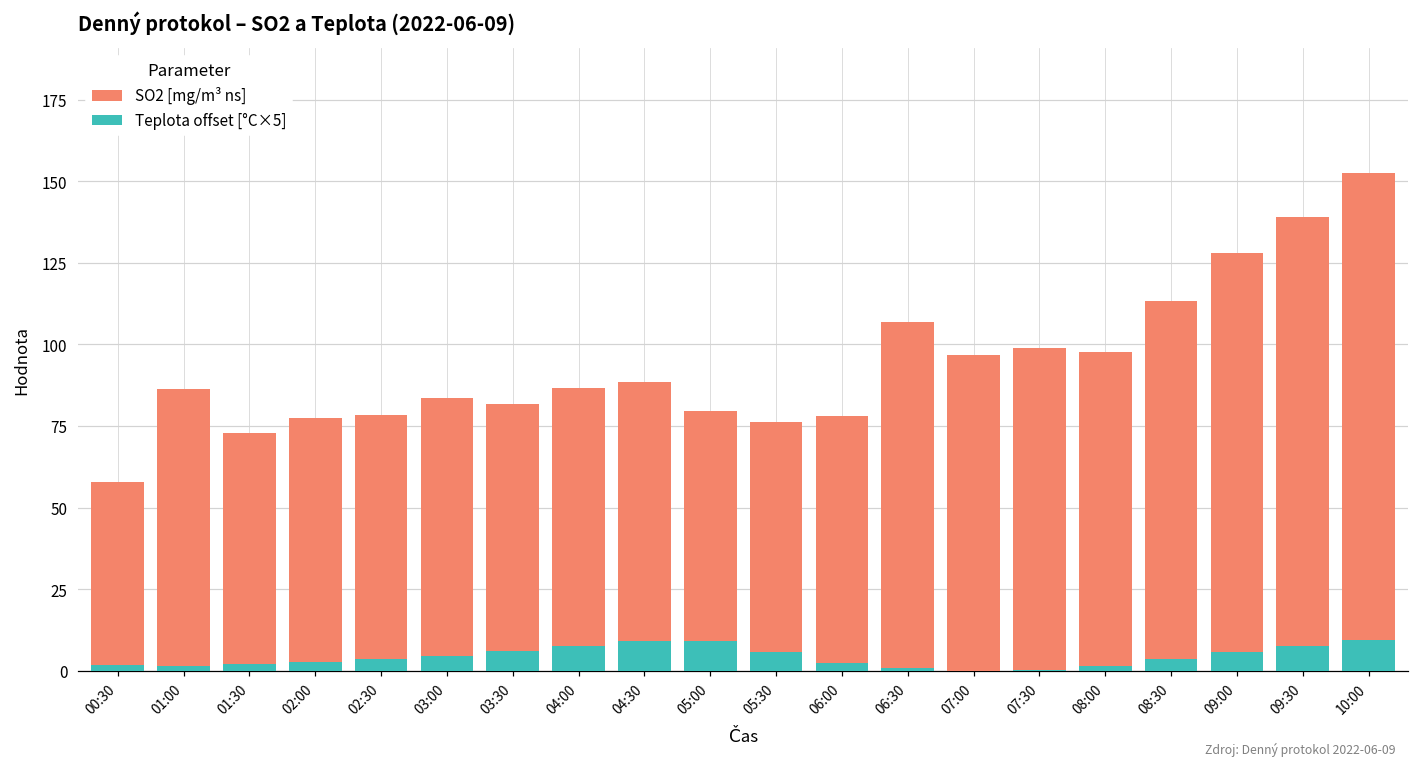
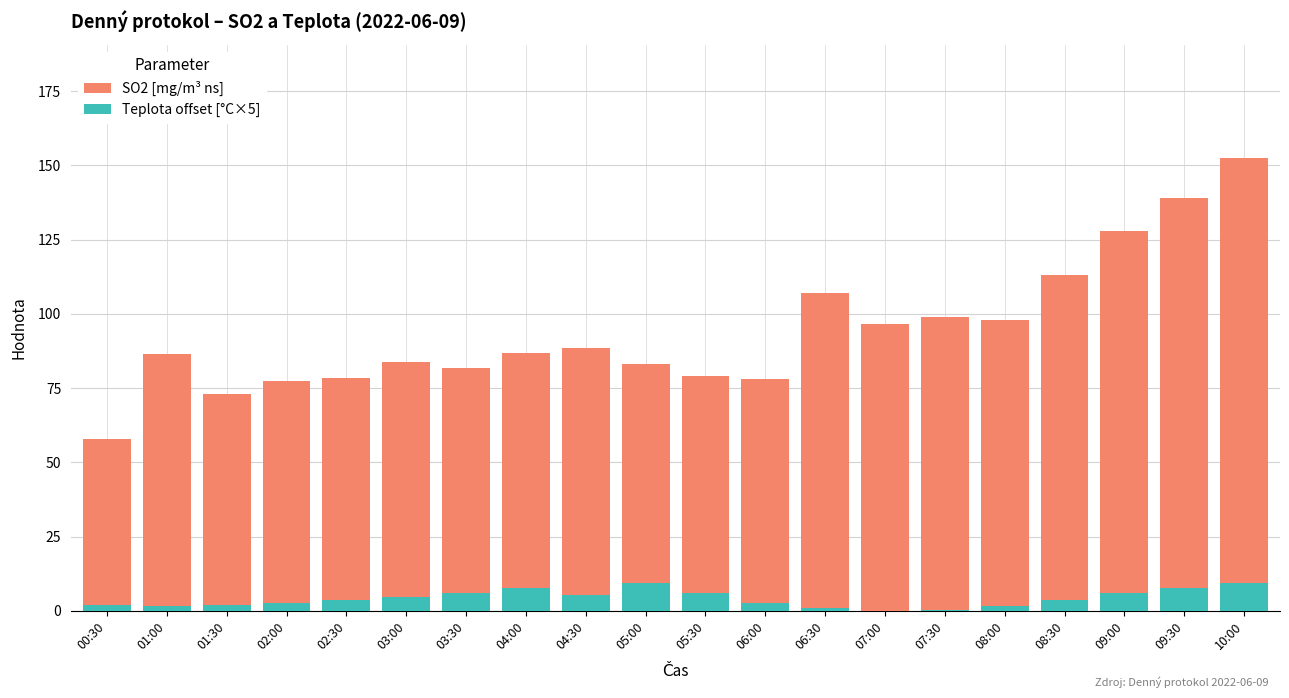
Teplota offset [°C×5], 04:30: 9 -> 5
SO2 [mg/m³ ns], 05:00: 80 -> 83
SO2 [mg/m³ ns], 05:30: 76 -> 79
